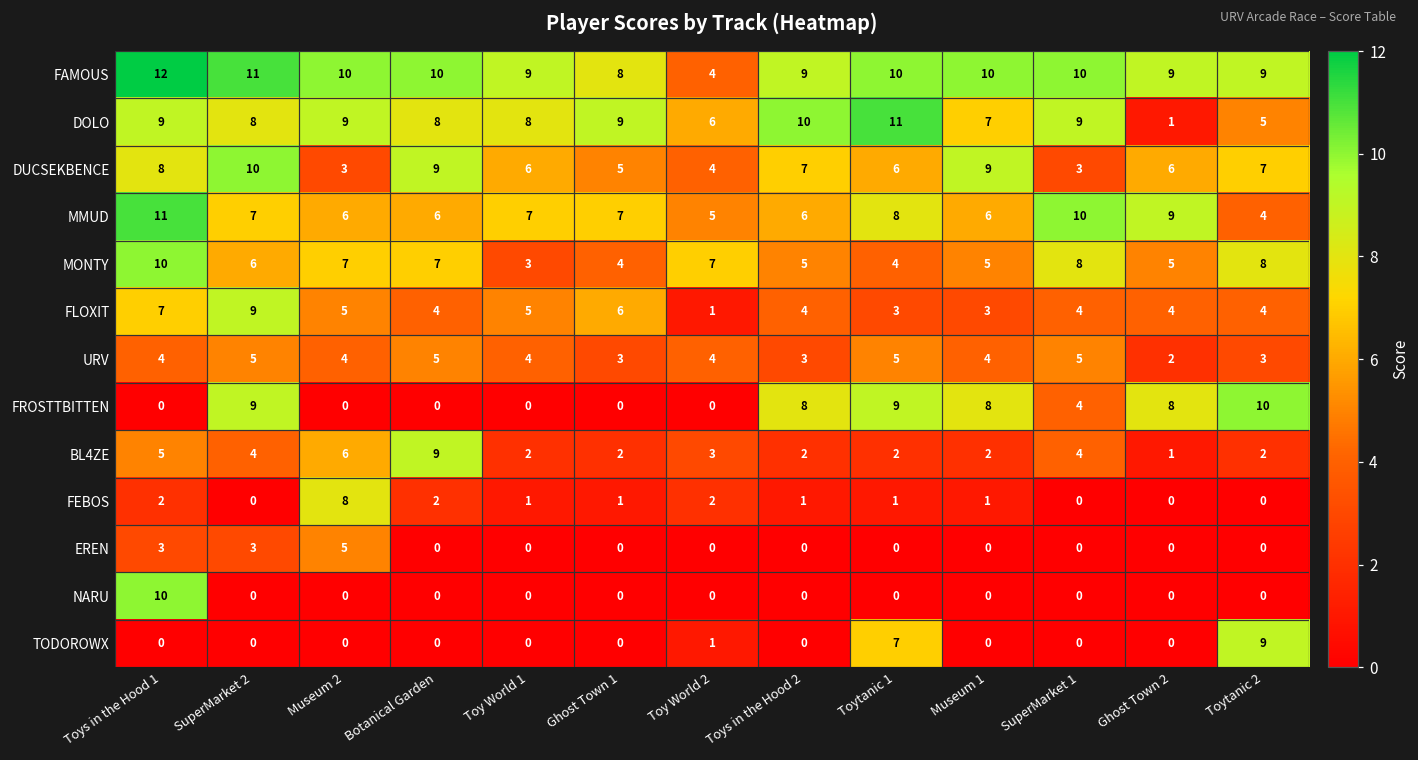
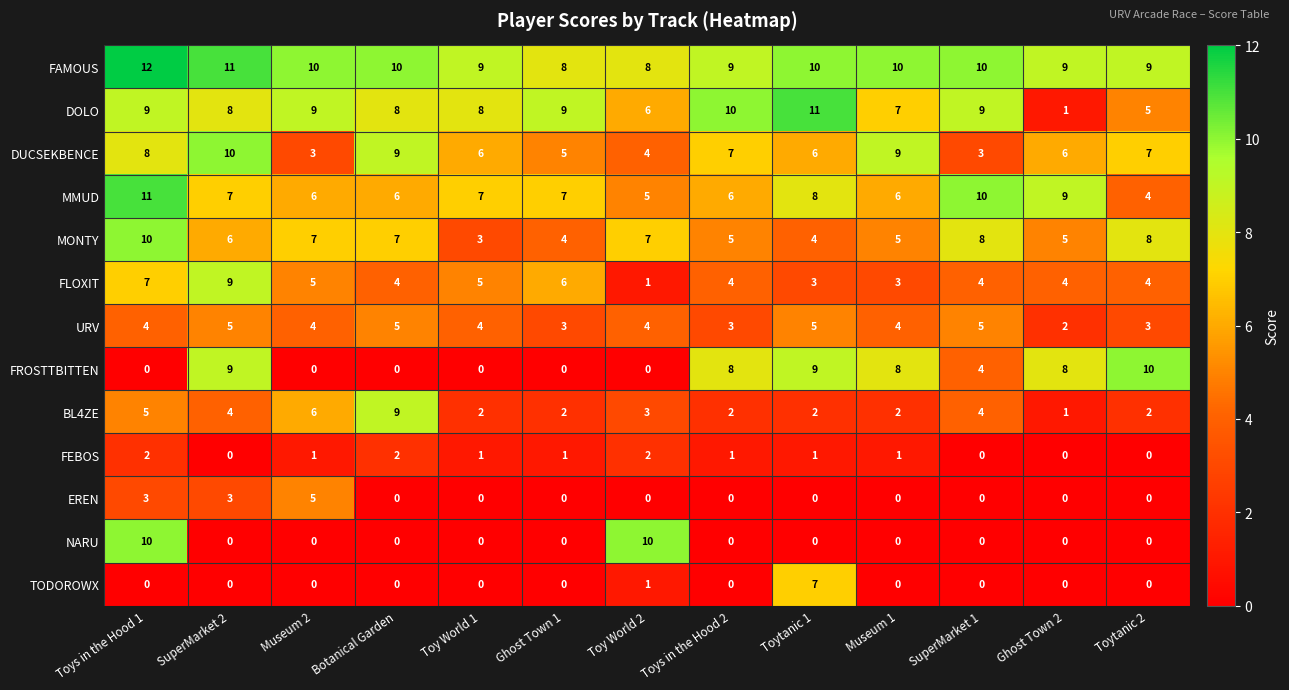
FAMOUS, Toy World 2: 4 -> 8
FEBOS, Museum 2: 8 -> 1
NARU, Toy World 2: 0 -> 10
TODOROWX, Toytanic 2: 9 -> 0
